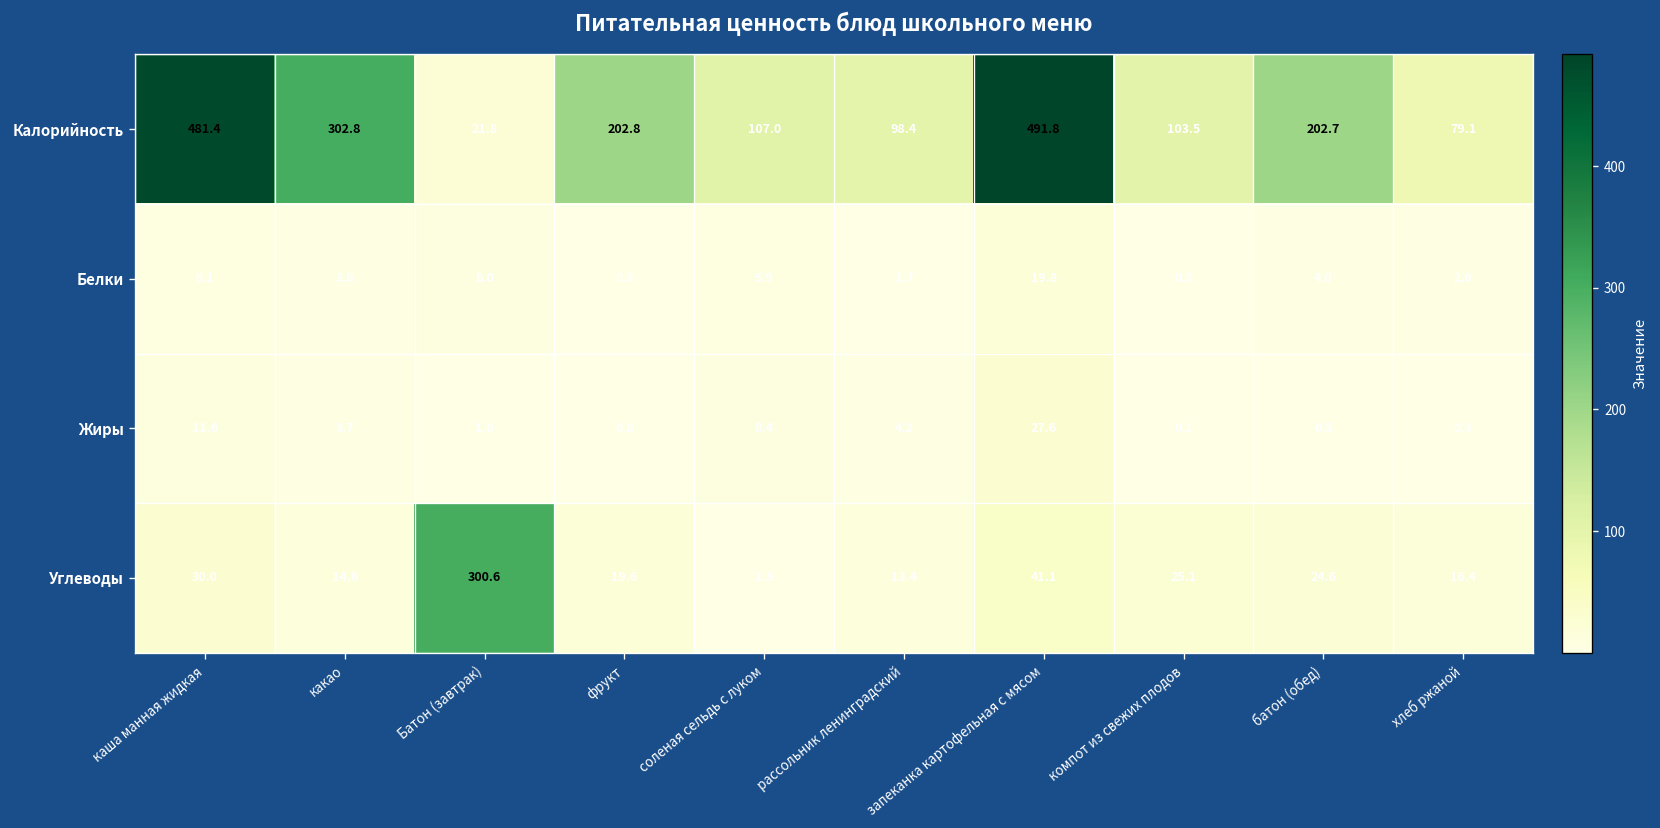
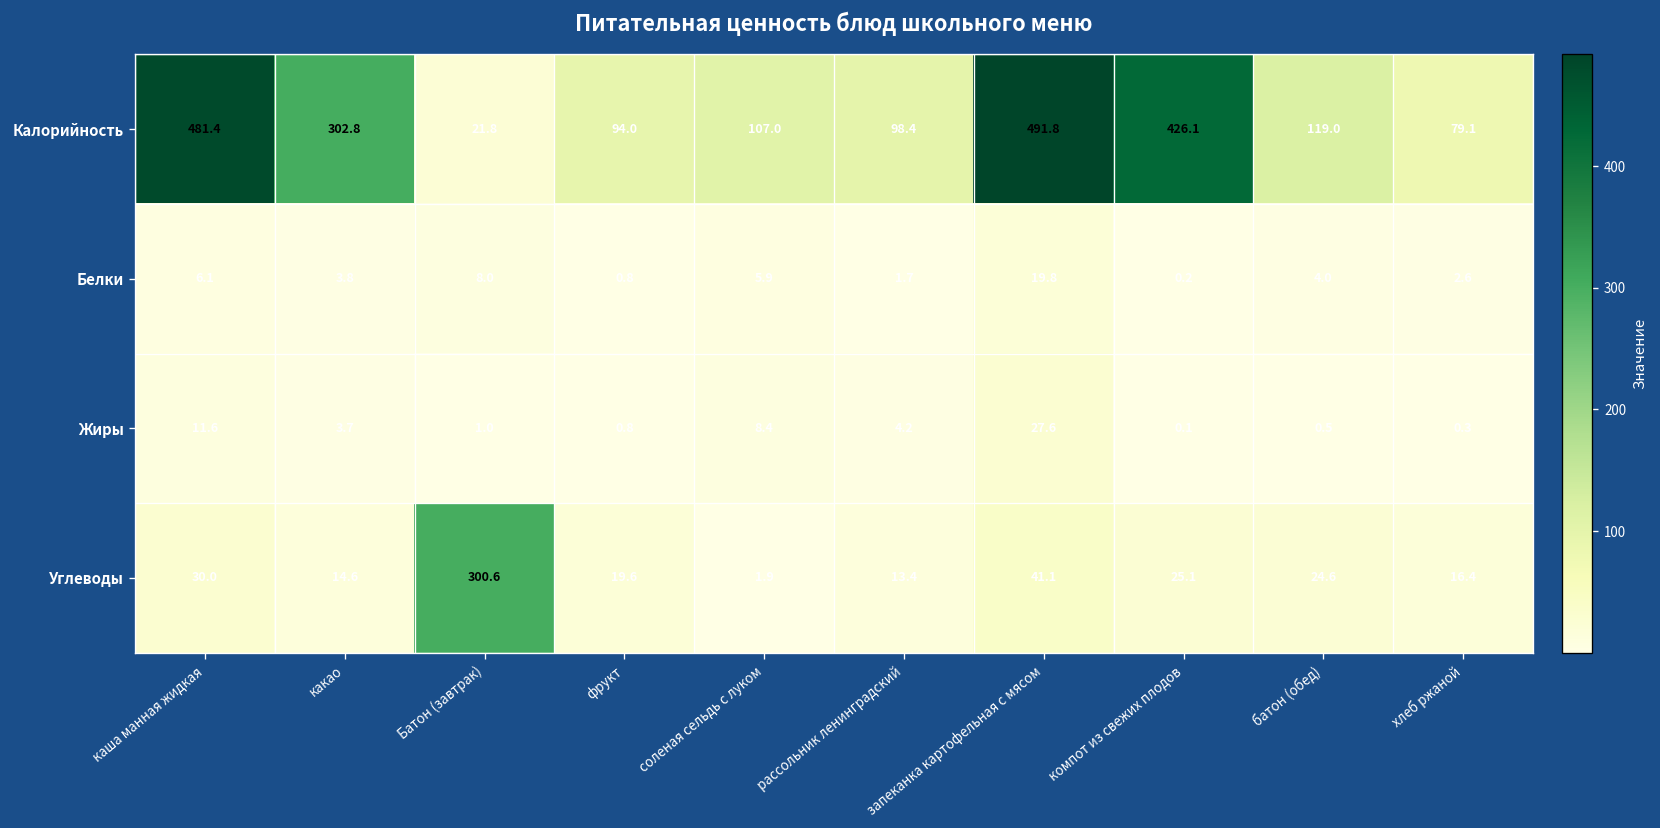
Калорийность, фрукт: 202.8 -> 94.0
Калорийность, компот из свежих плодов: 103.5 -> 426.1
Калорийность, батон (обед): 202.7 -> 119.0
